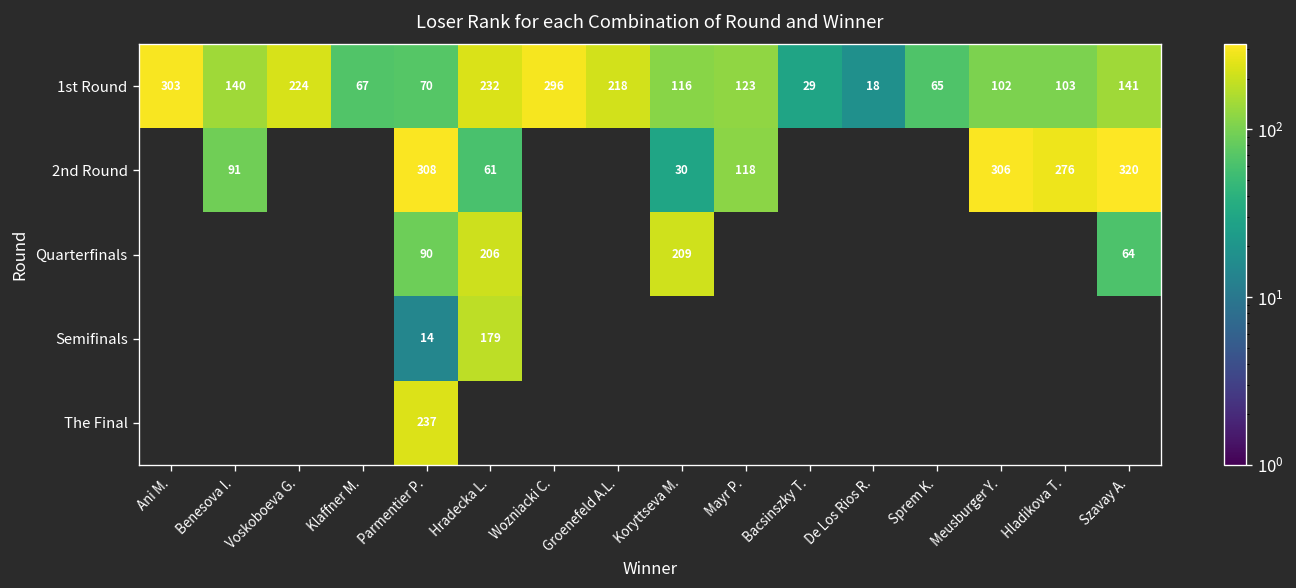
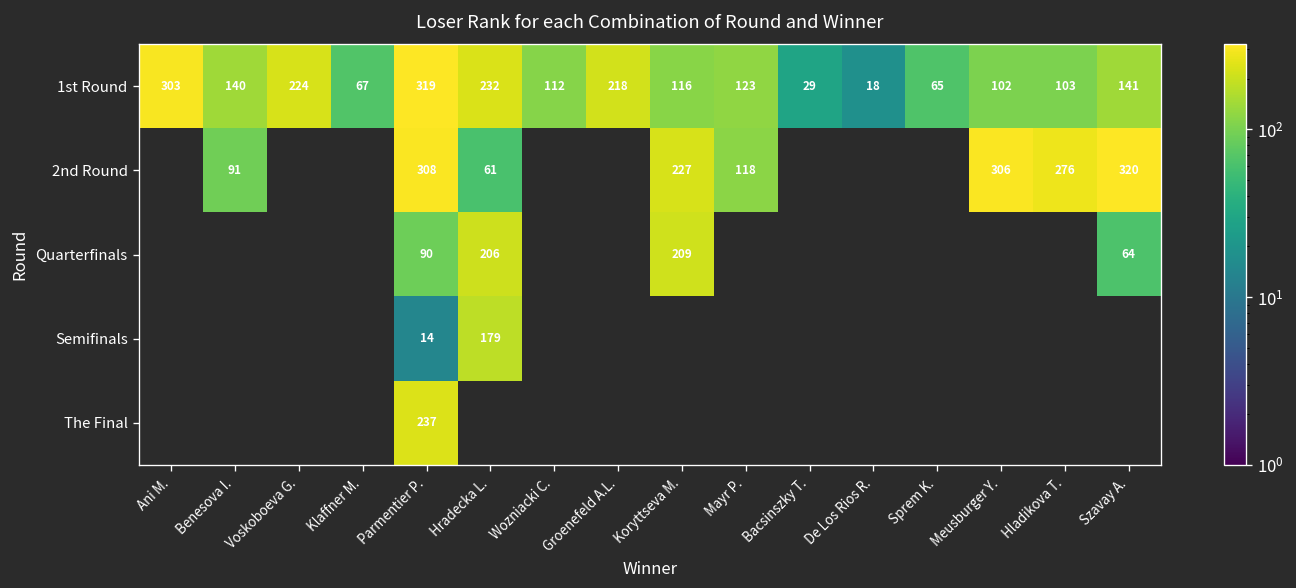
1st Round, Parmentier P.: 70 -> 319
1st Round, Wozniacki C.: 296 -> 112
2nd Round, Koryttseva M.: 30 -> 227
